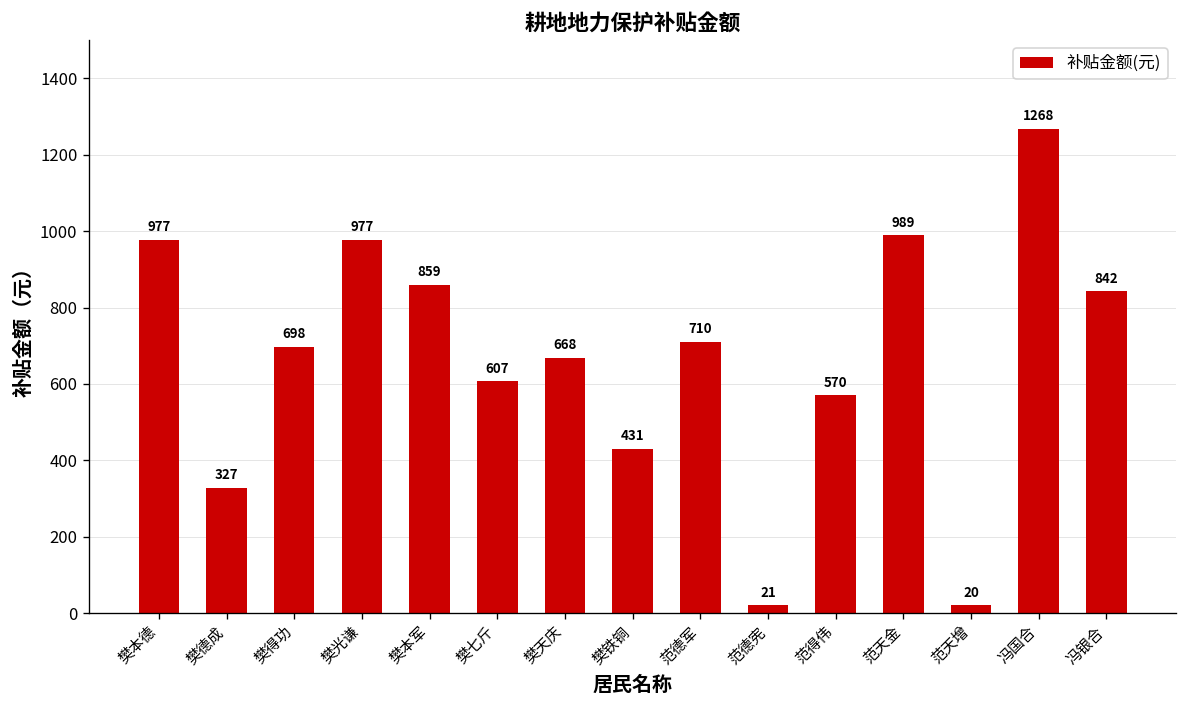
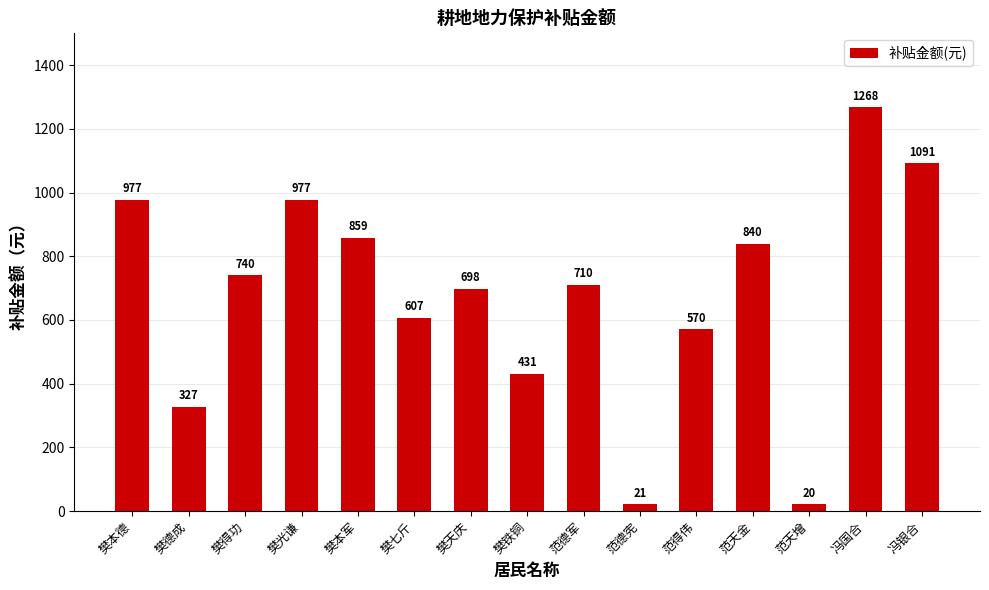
樊得功: 698 -> 740
樊天庆: 668 -> 698
范天金: 989 -> 840
冯银合: 842 -> 1091
